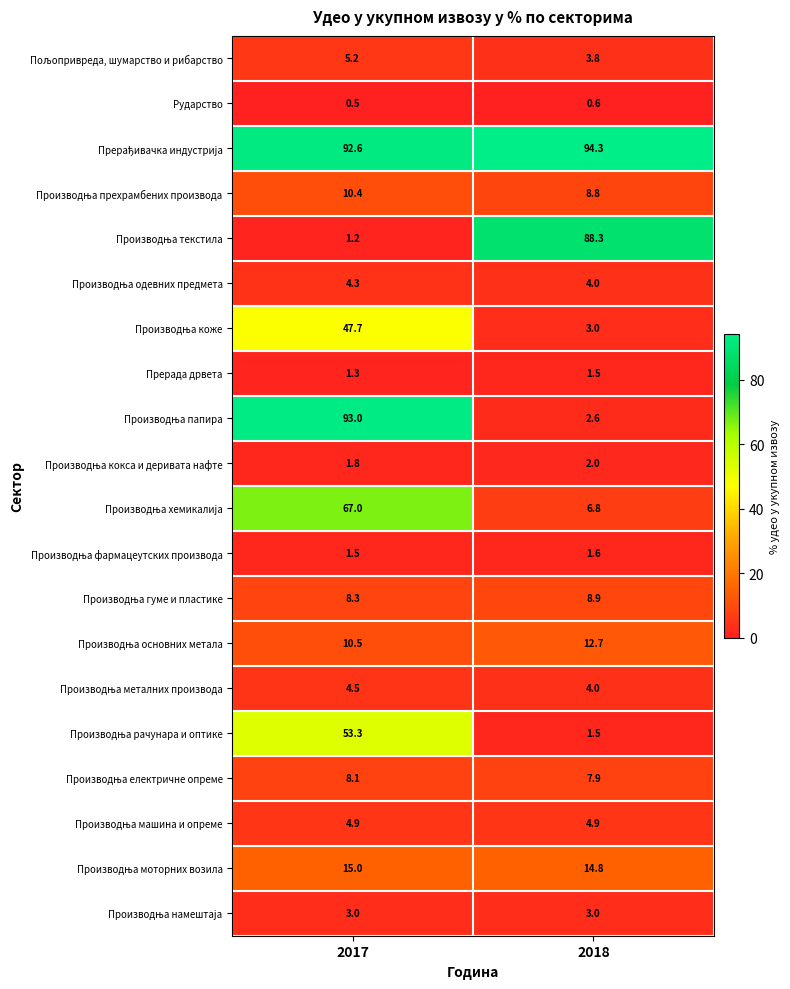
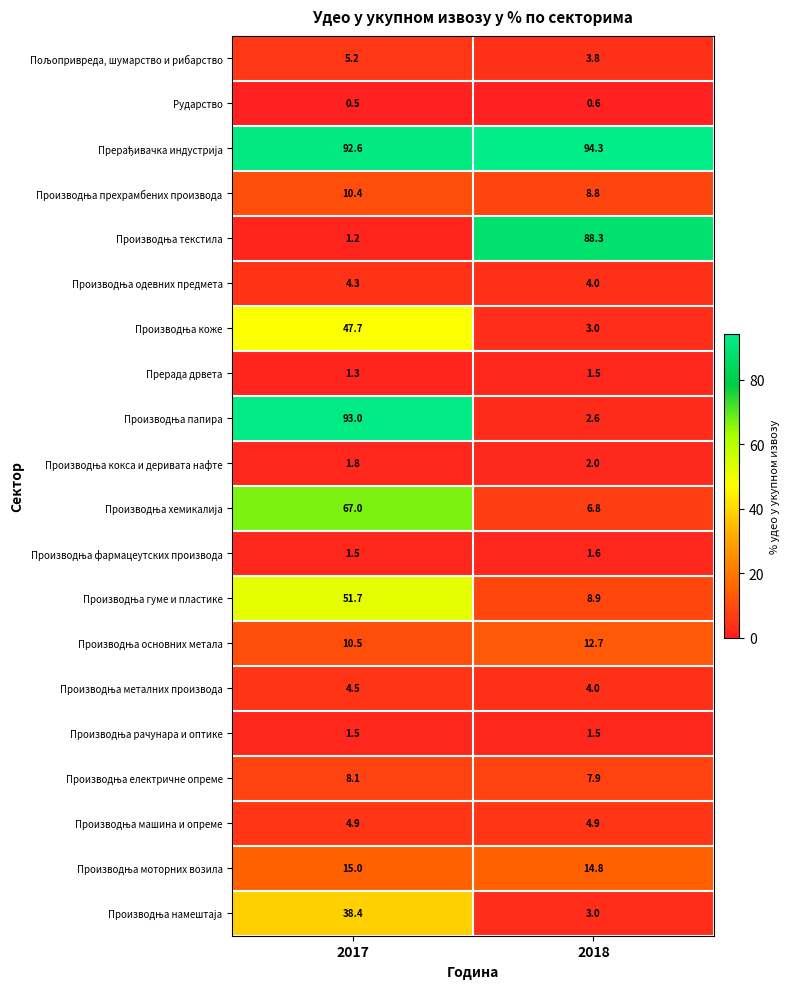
Производња гуме и пластике, 2017: 8.3 -> 51.7
Производња рачунара и оптике, 2017: 53.3 -> 1.5
Производња намештаја, 2017: 3.0 -> 38.4
